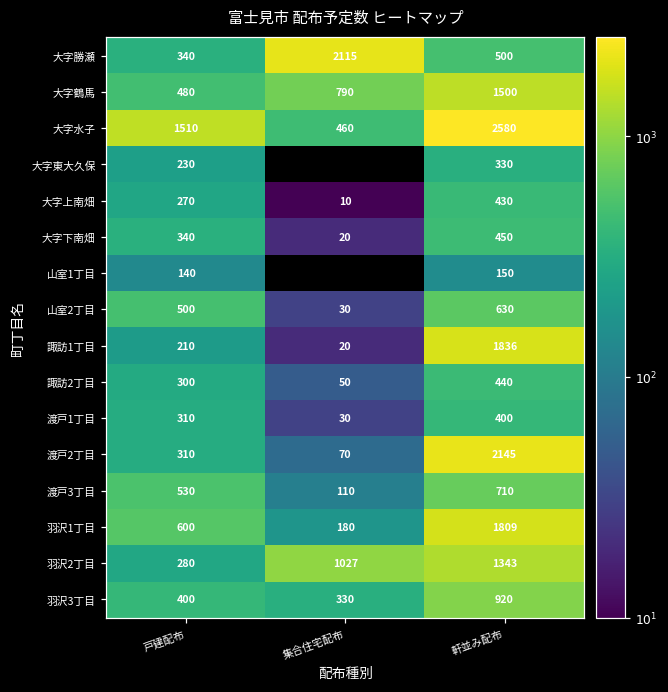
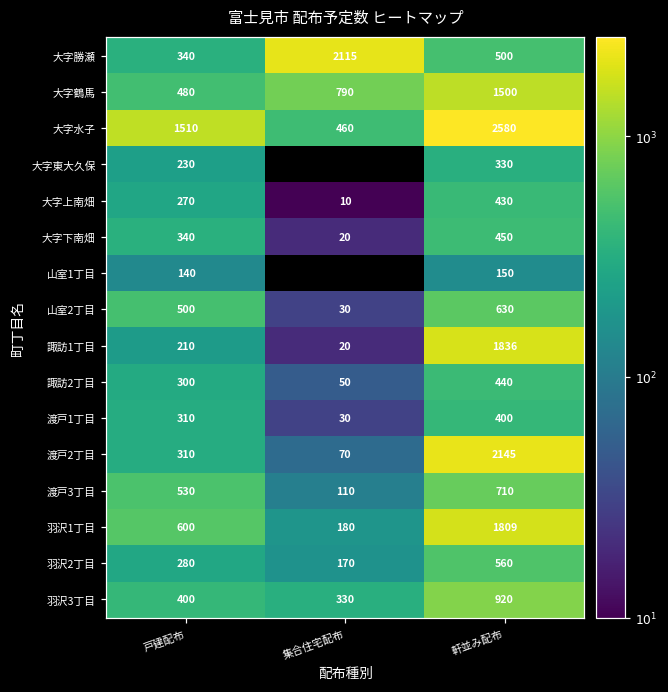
羽沢2丁目, 集合住宅配布: 1027 -> 170
羽沢2丁目, 軒並み配布: 1343 -> 560
